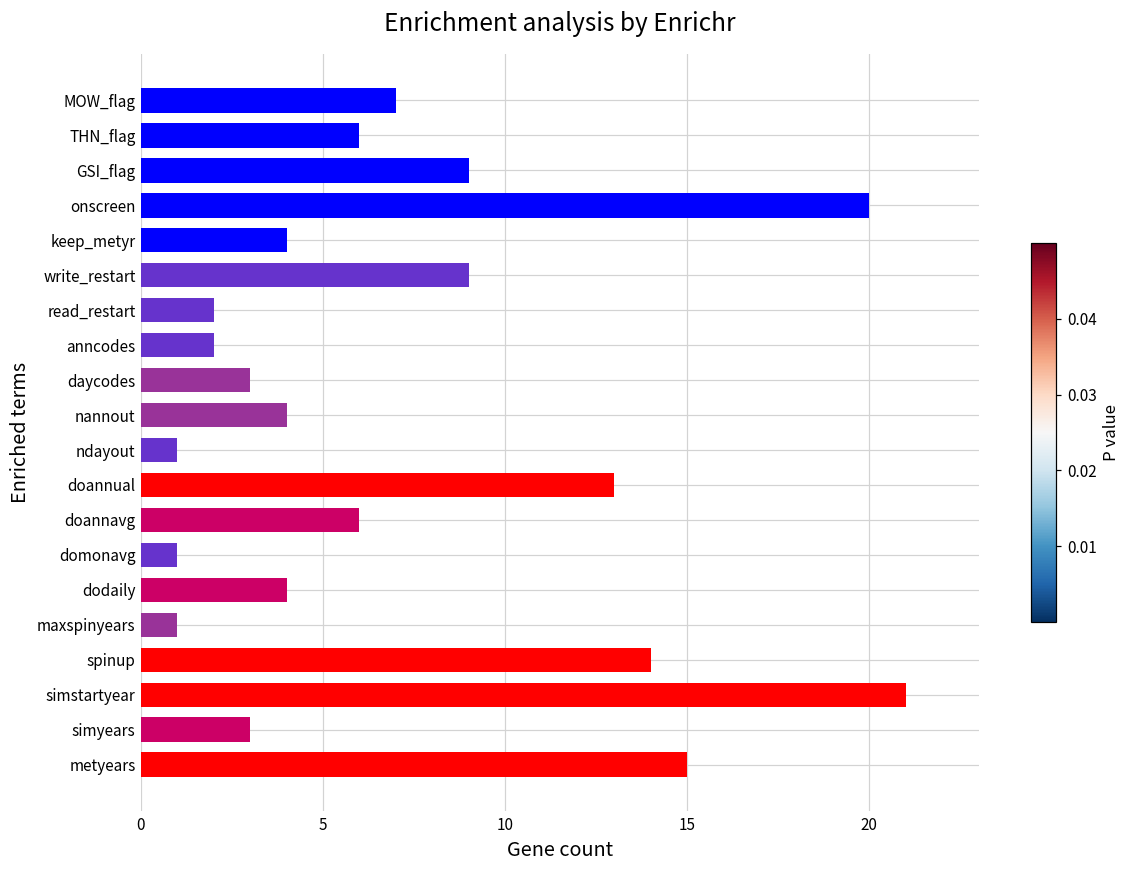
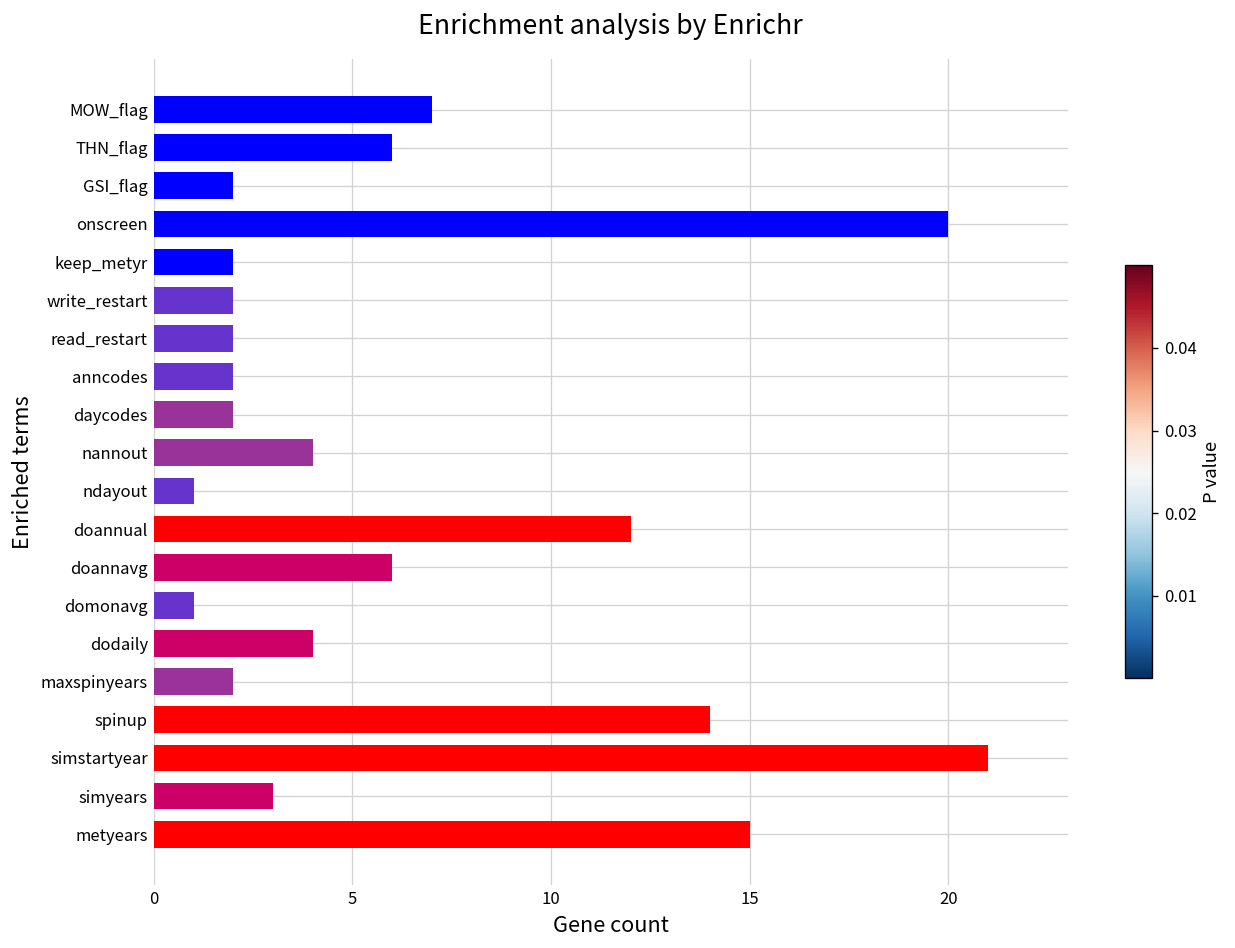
GSI_flag: 9 -> 2
keep_metyr: 4 -> 2
write_restart: 9 -> 2
daycodes: 3 -> 2
doannual: 13 -> 12
maxspinyears: 1 -> 2
